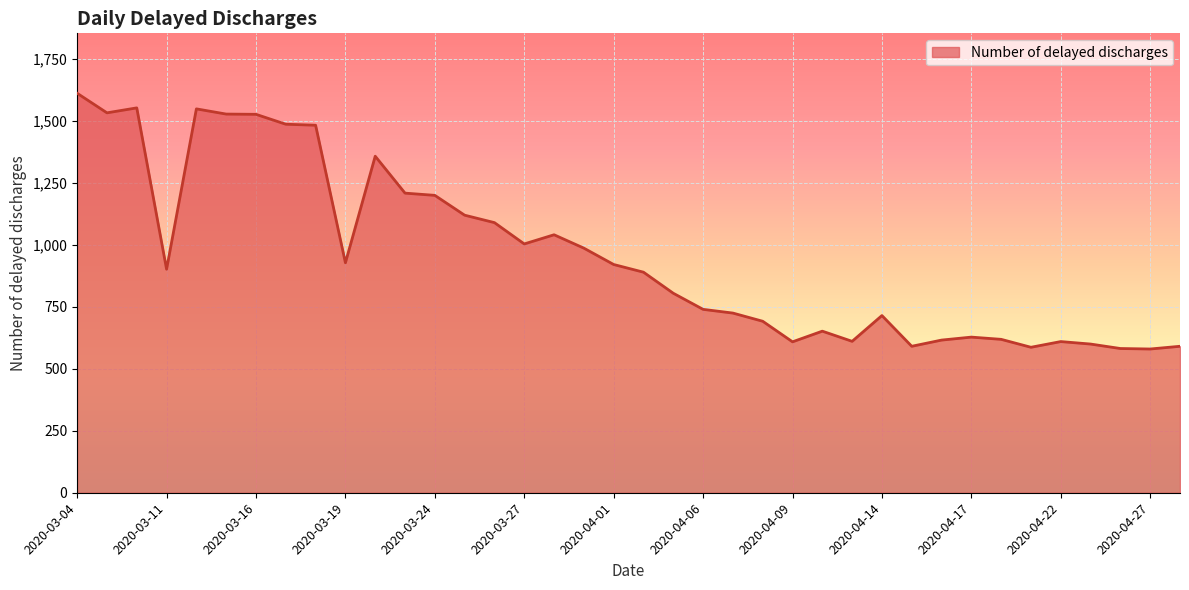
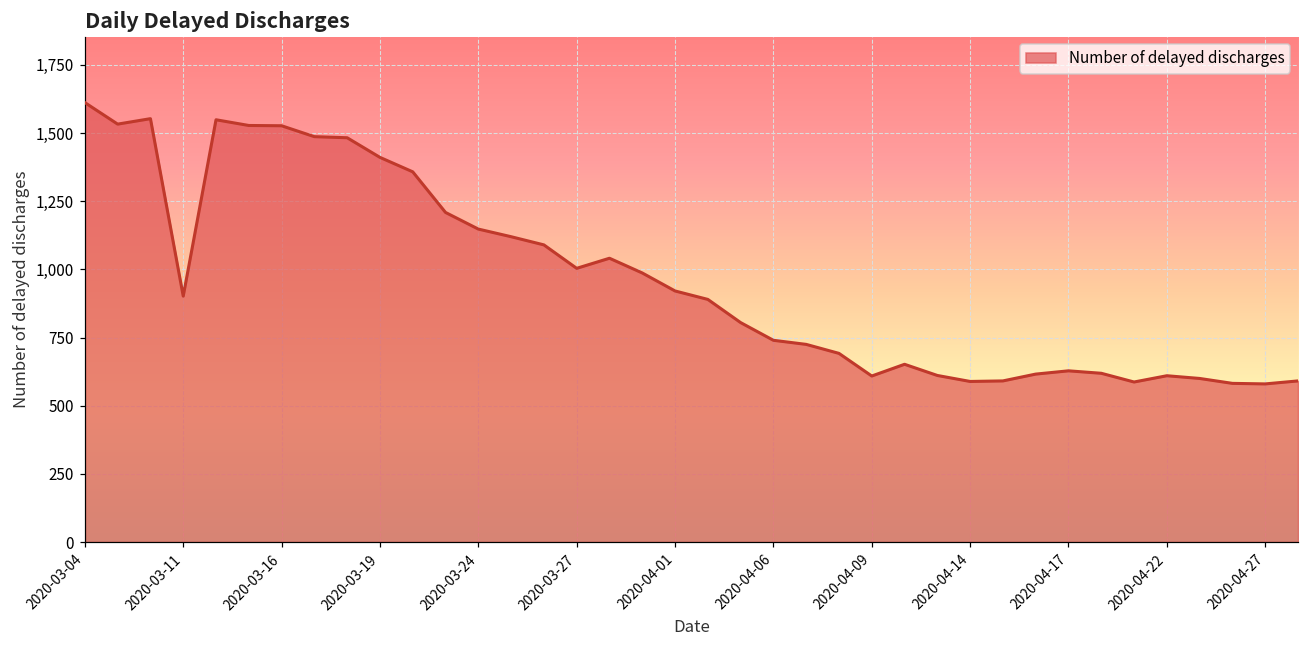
2020-03-19: 930 -> 1,410
2020-03-24: 1,200 -> 1,150
2020-04-14: 720 -> 590
